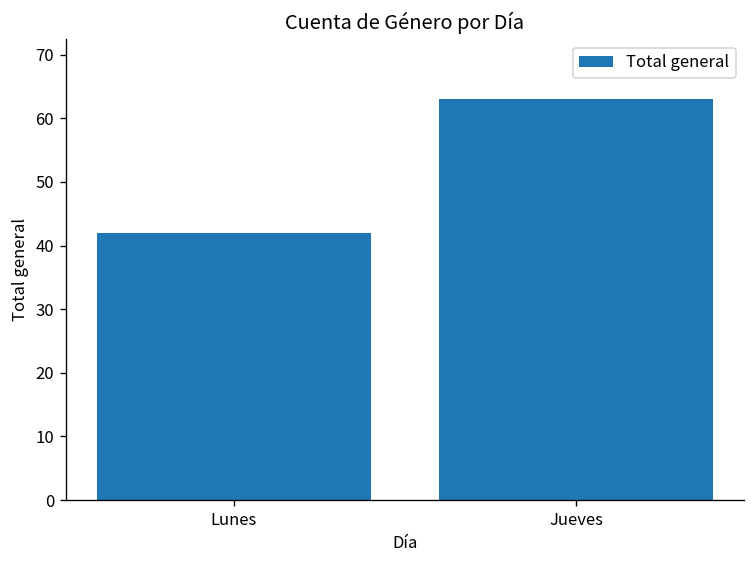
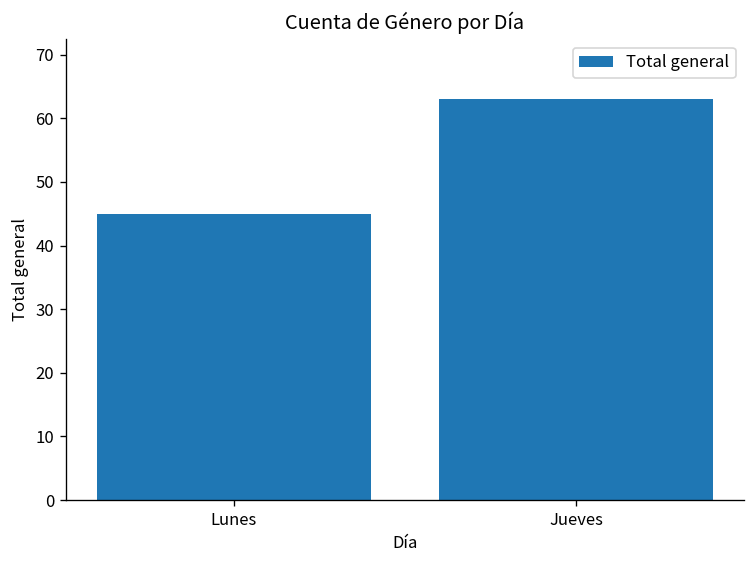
Lunes: 42 -> 45
